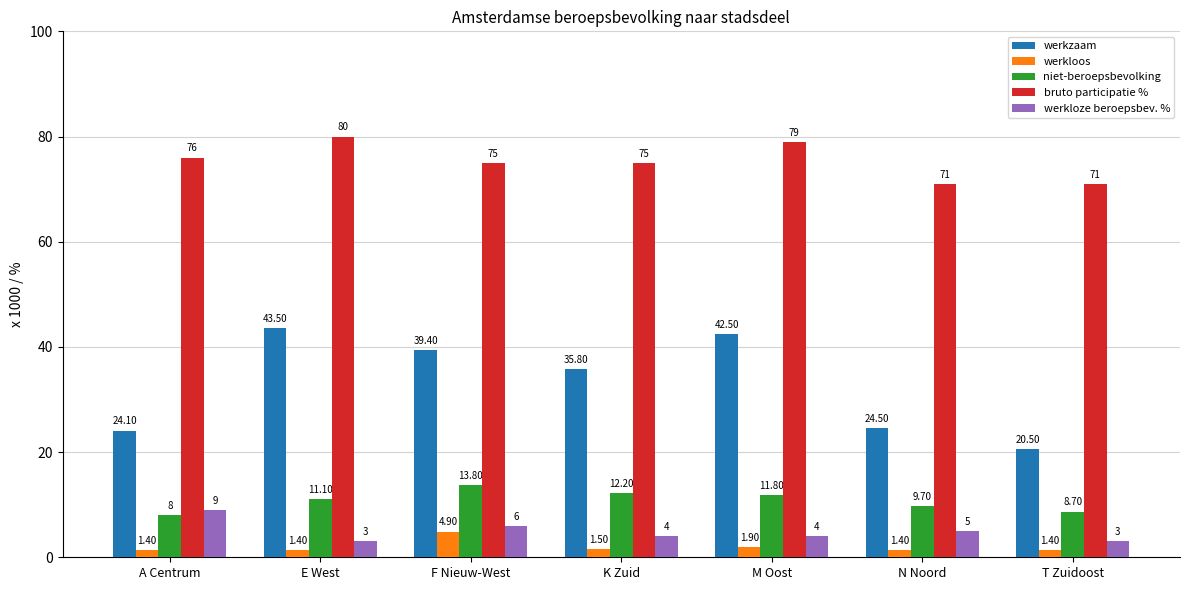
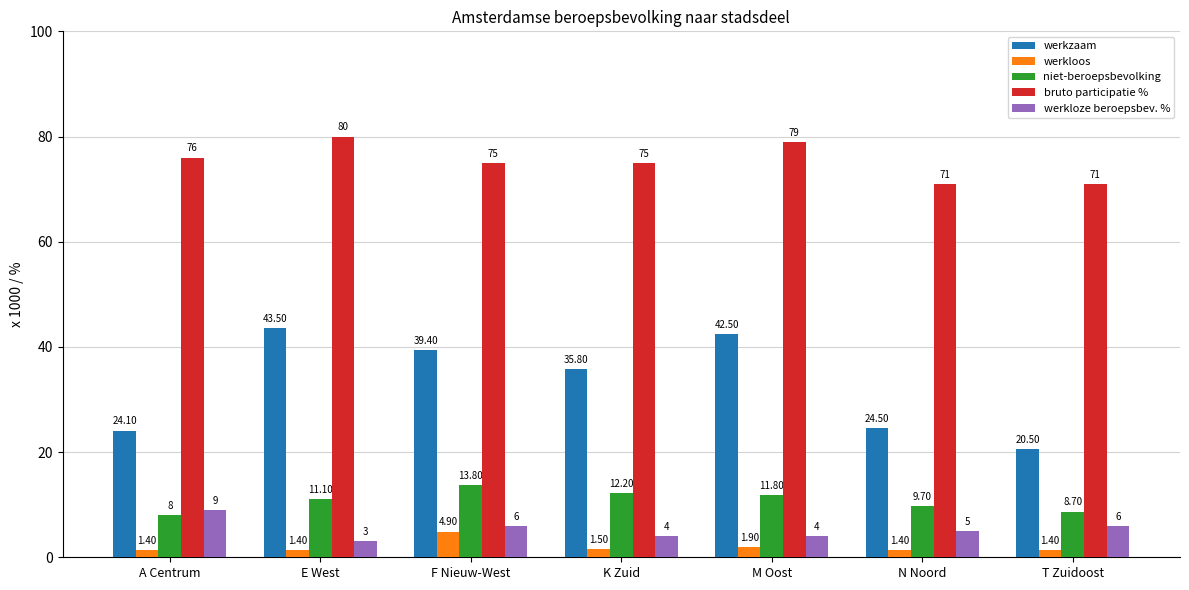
werkloze beroepsbev. %, T Zuidoost: 3 -> 6
